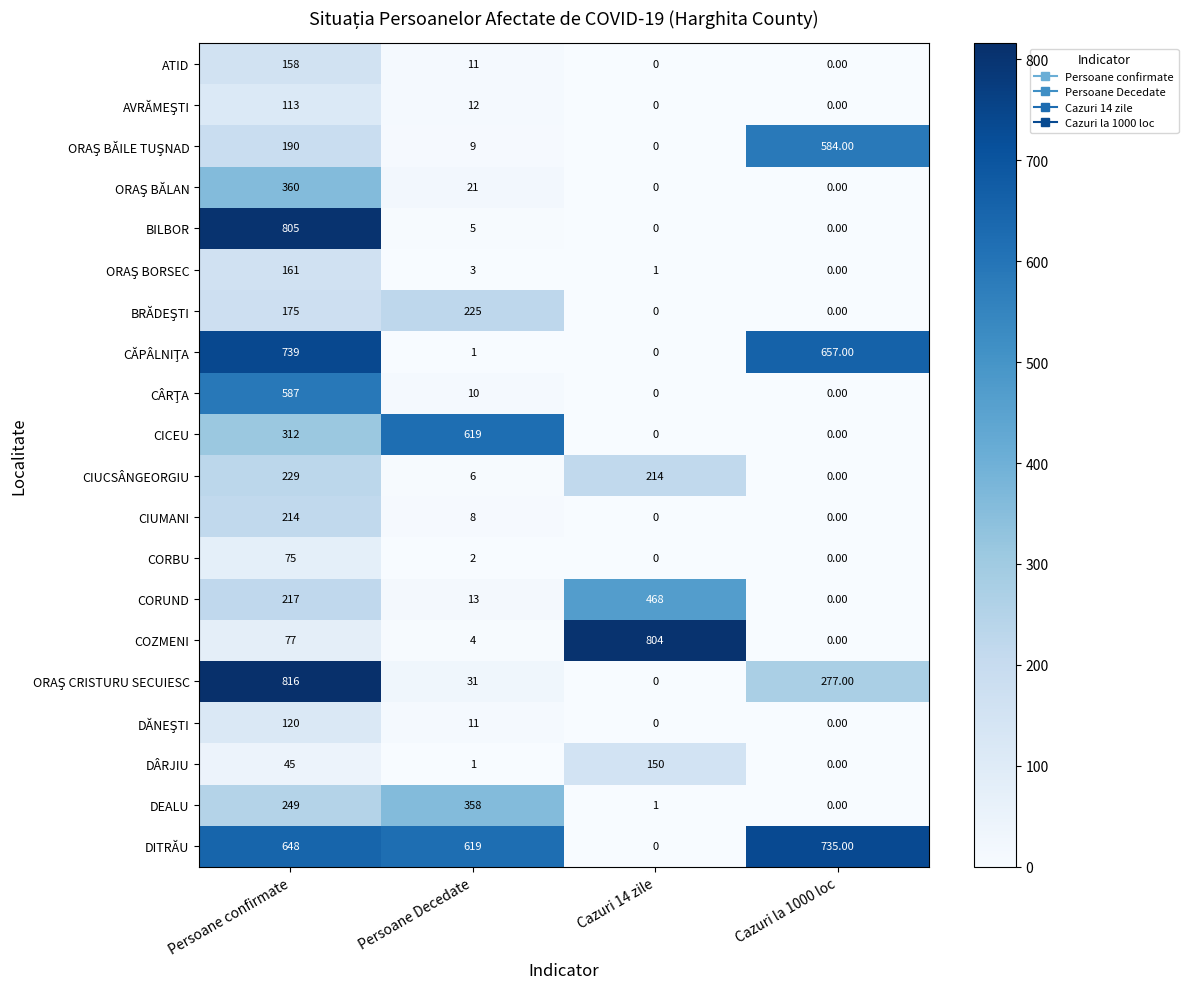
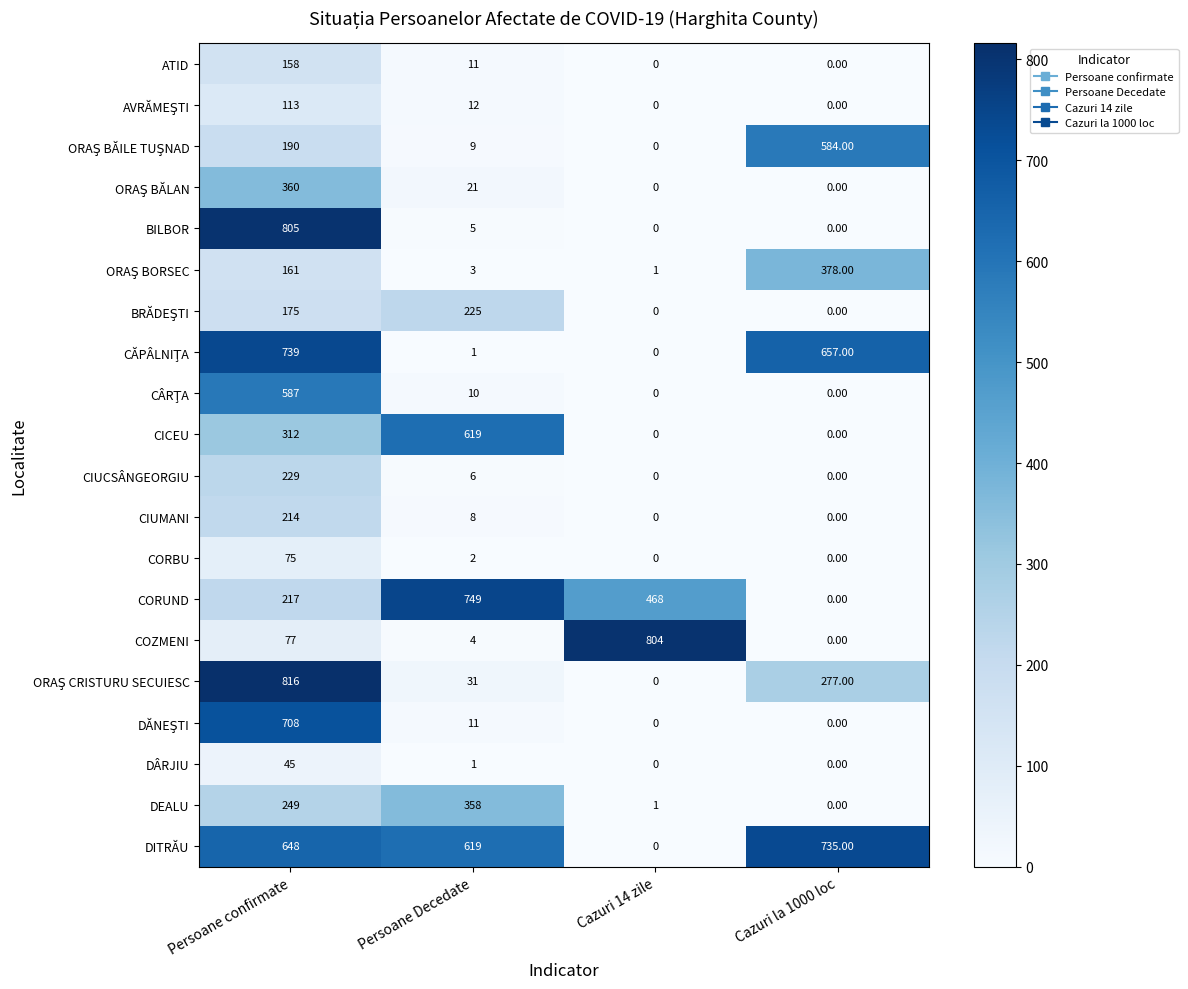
ORAŞ BORSEC, Cazuri la 1000 loc: 0.00 -> 378.00
CIUCSÂNGEORGIU, Cazuri 14 zile: 214 -> 0
CORUND, Persoane Decedate: 13 -> 749
DĂNEŞTI, Persoane confirmate: 120 -> 708
DÂRJIU, Cazuri 14 zile: 150 -> 0
